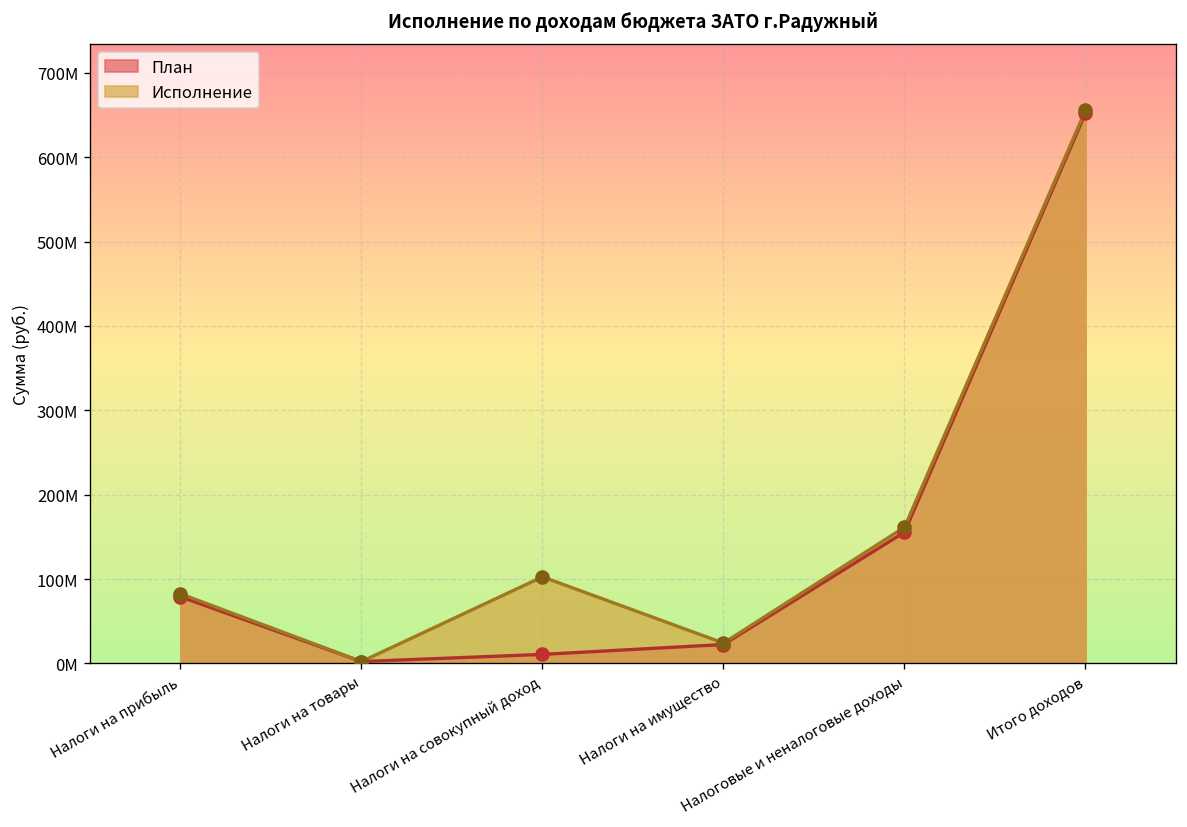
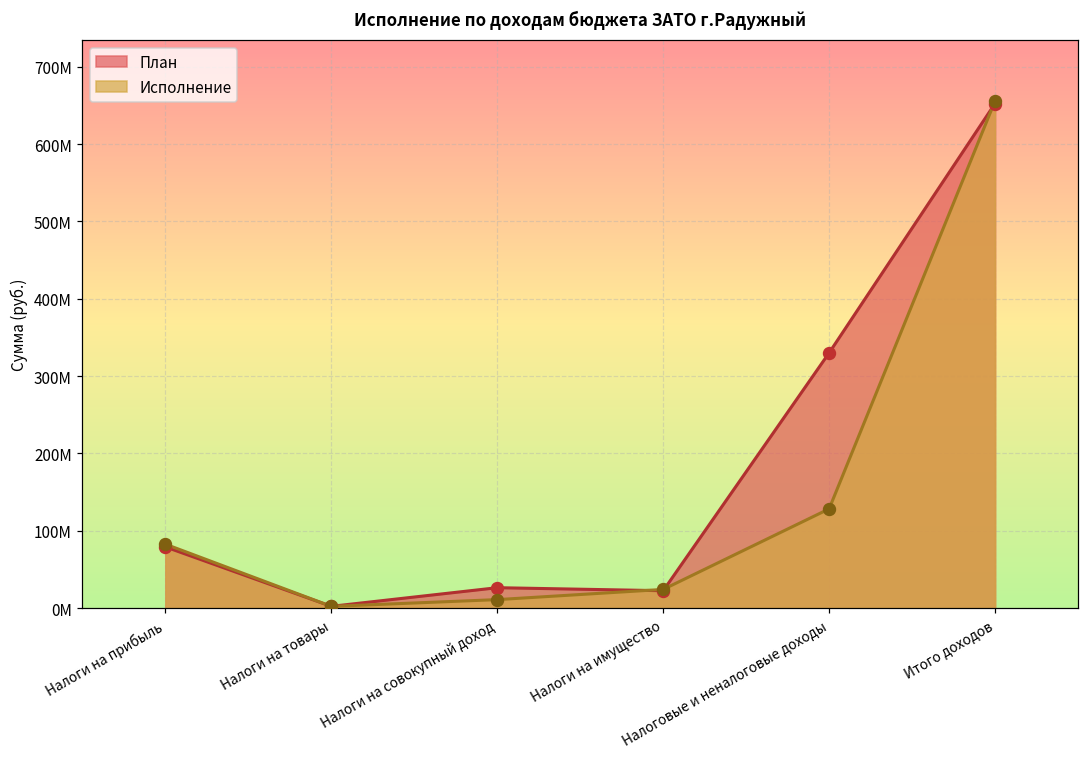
План, Налоги на совокупный доход: 10000000 -> 30000000
Исполнение, Налоги на совокупный доход: 100000000 -> 10000000
План, Налоговые и неналоговые доходы: 160000000 -> 330000000
Исполнение, Налоговые и неналоговые доходы: 160000000 -> 130000000
